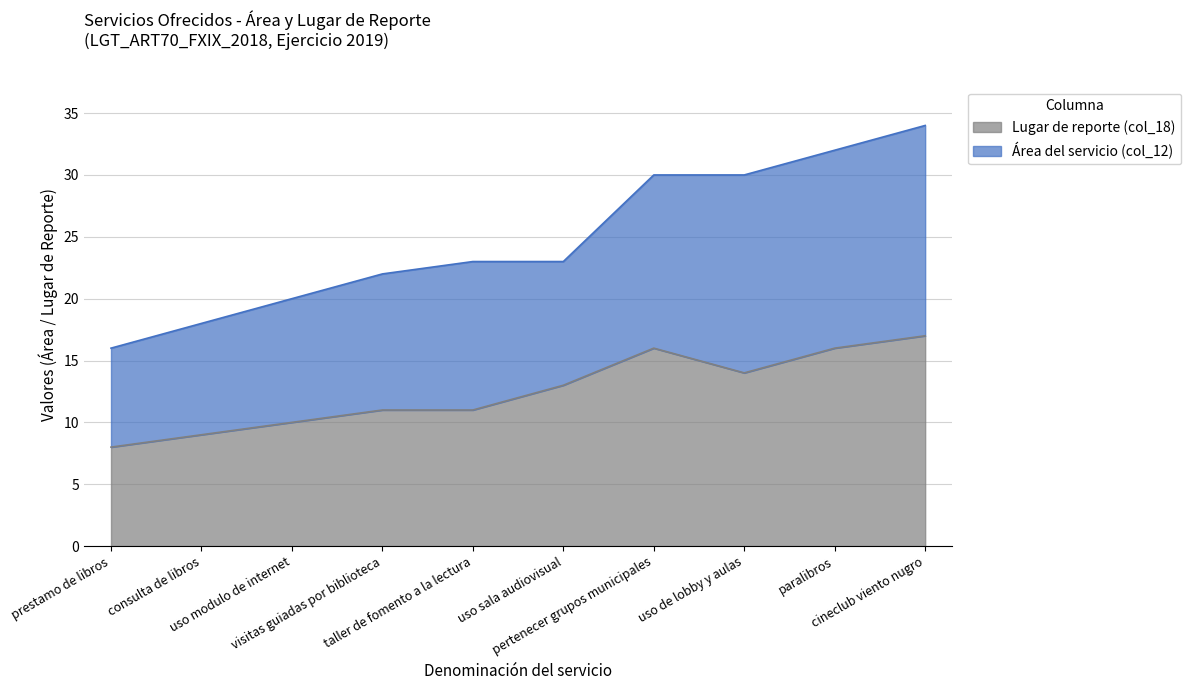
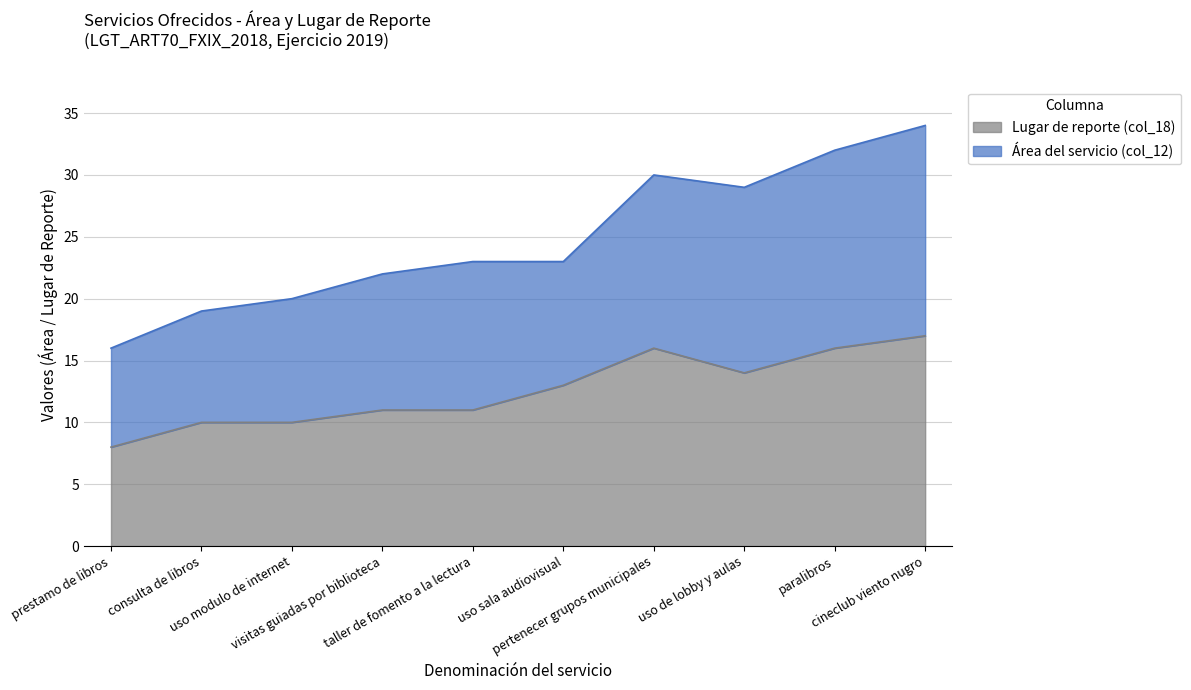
Lugar de reporte (col_18), consulta de libros: 9 -> 10
Área del servicio (col_12), uso de lobby y aulas: 16 -> 15
